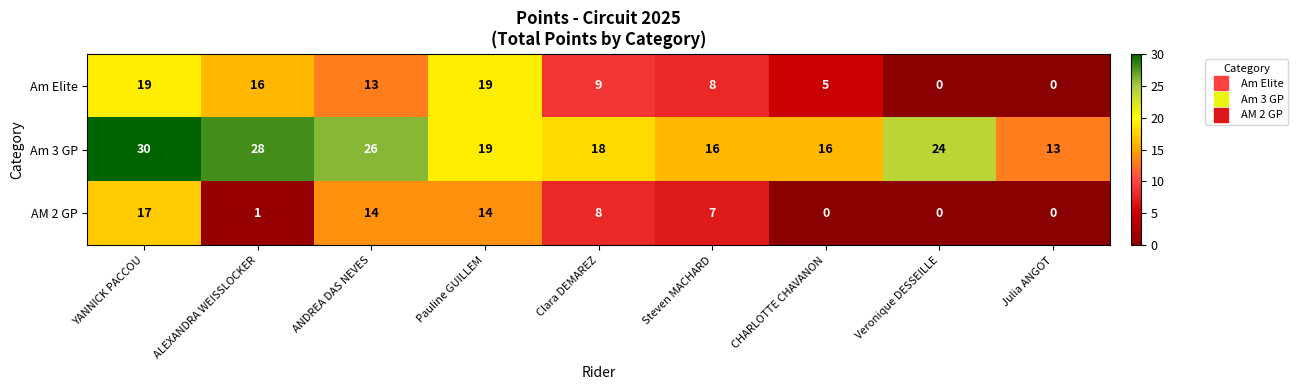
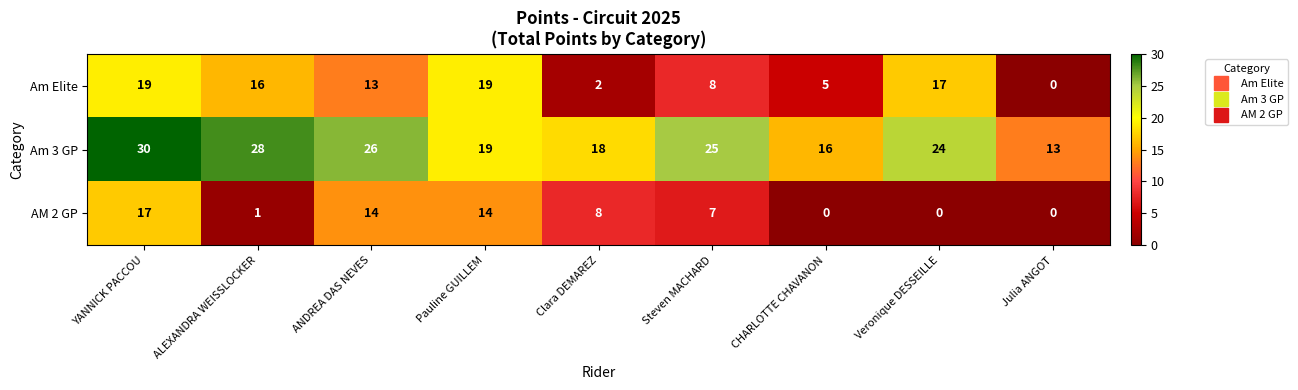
Am Elite, Clara DEMAREZ: 9 -> 2
Am Elite, Veronique DESSEILLE: 0 -> 17
Am 3 GP, Steven MACHARD: 16 -> 25
